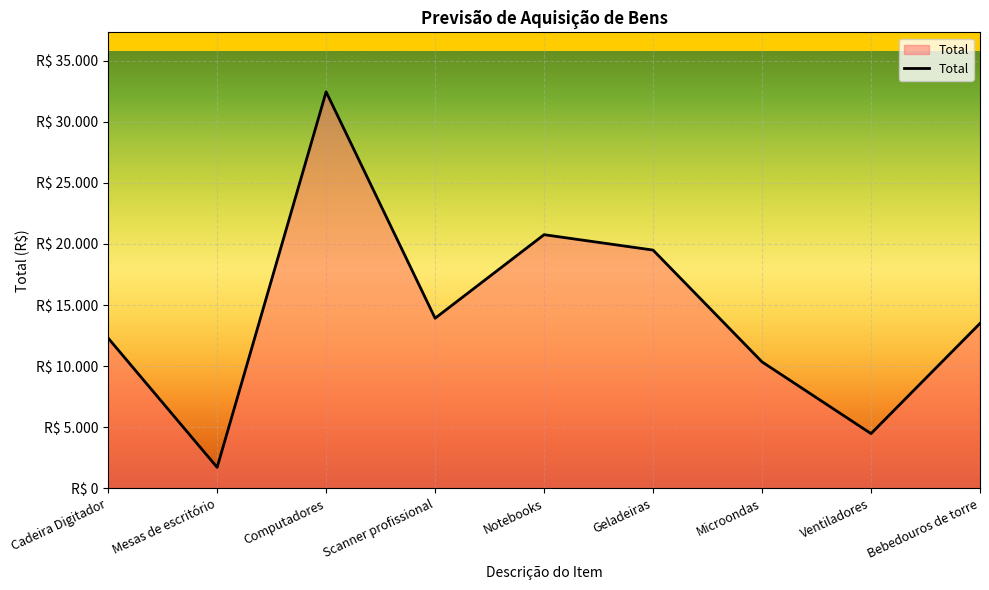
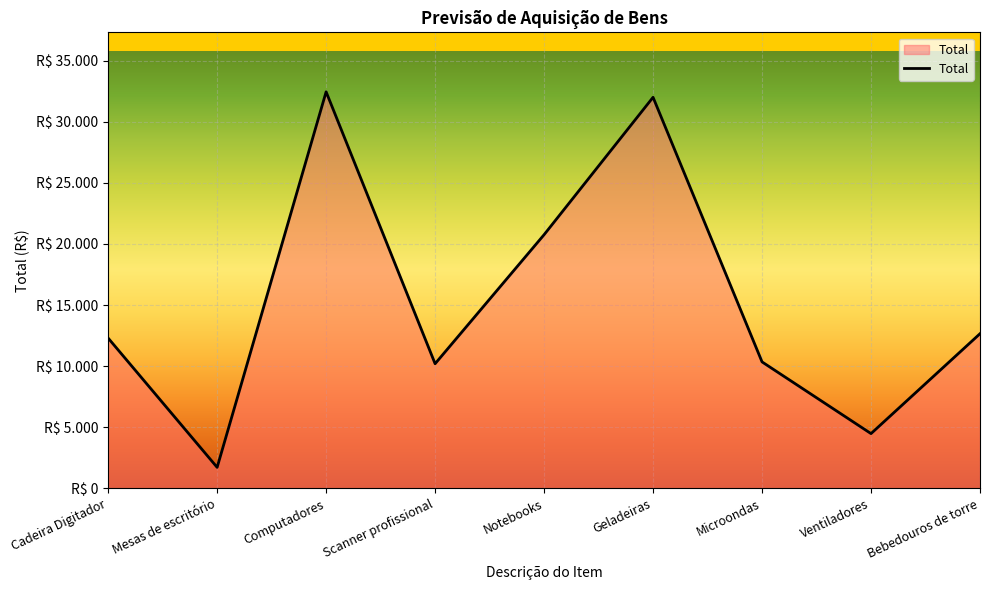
Scanner profissional: R$ 13.9 -> R$ 10.2
Geladeiras: R$ 19.5 -> R$ 32.0
Bebedouros de torre: R$ 13.5 -> R$ 12.7
